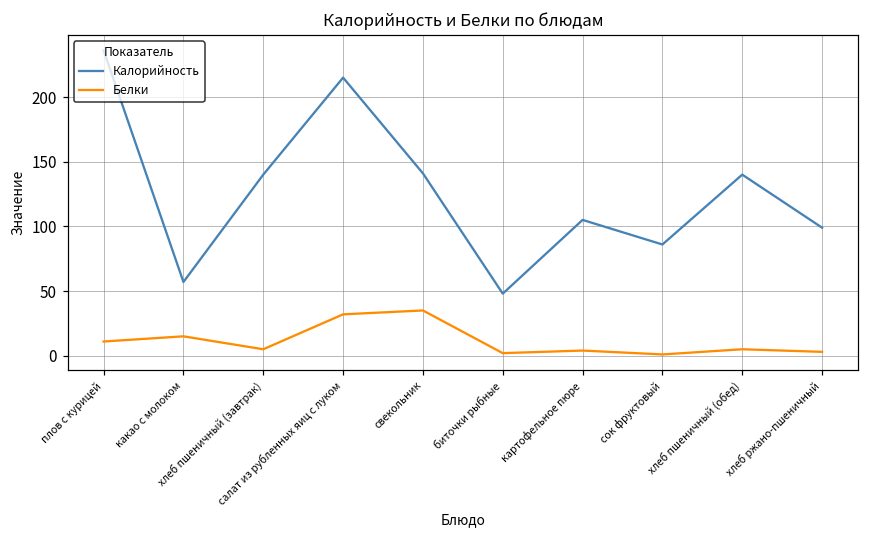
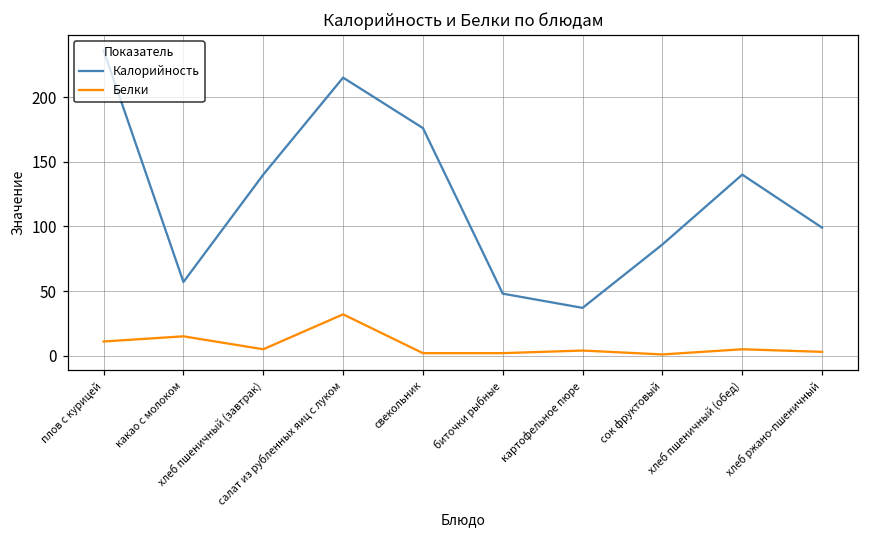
Калорийность, свекольник: 141 -> 176
Белки, свекольник: 35 -> 2
Калорийность, картофельное пюре: 105 -> 37
